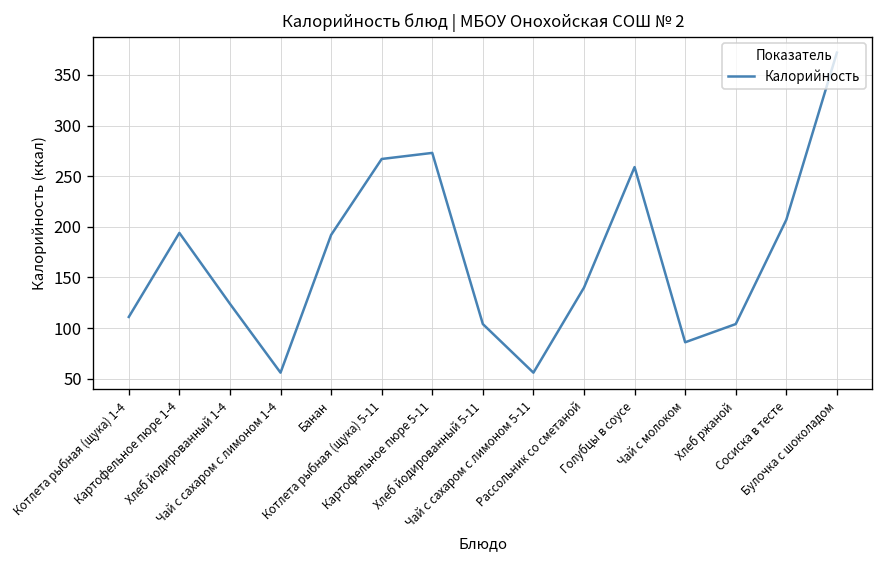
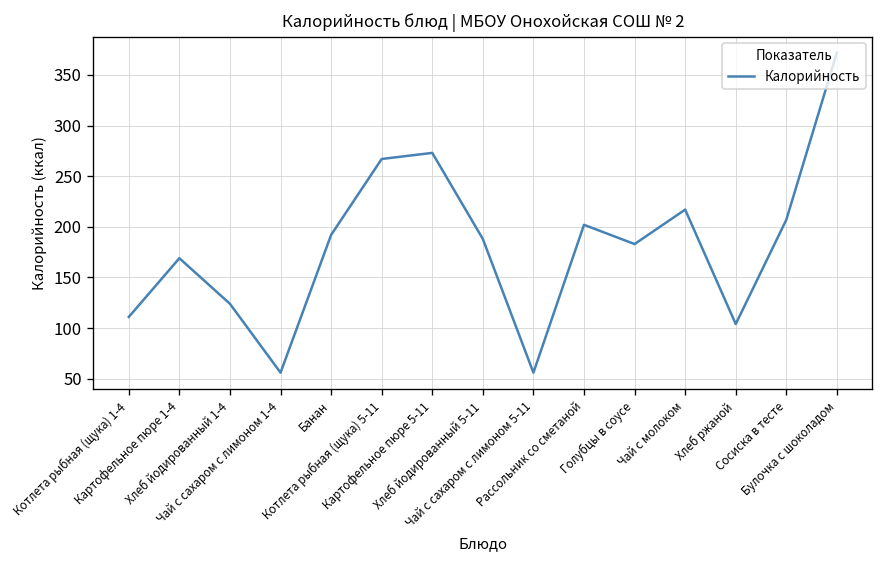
Картофельное пюре 1-4: 190 -> 170
Хлеб йодированный 5-11: 100 -> 190
Рассольник со сметаной: 140 -> 200
Голубцы в соусе: 260 -> 180
Чай с молоком: 90 -> 220
